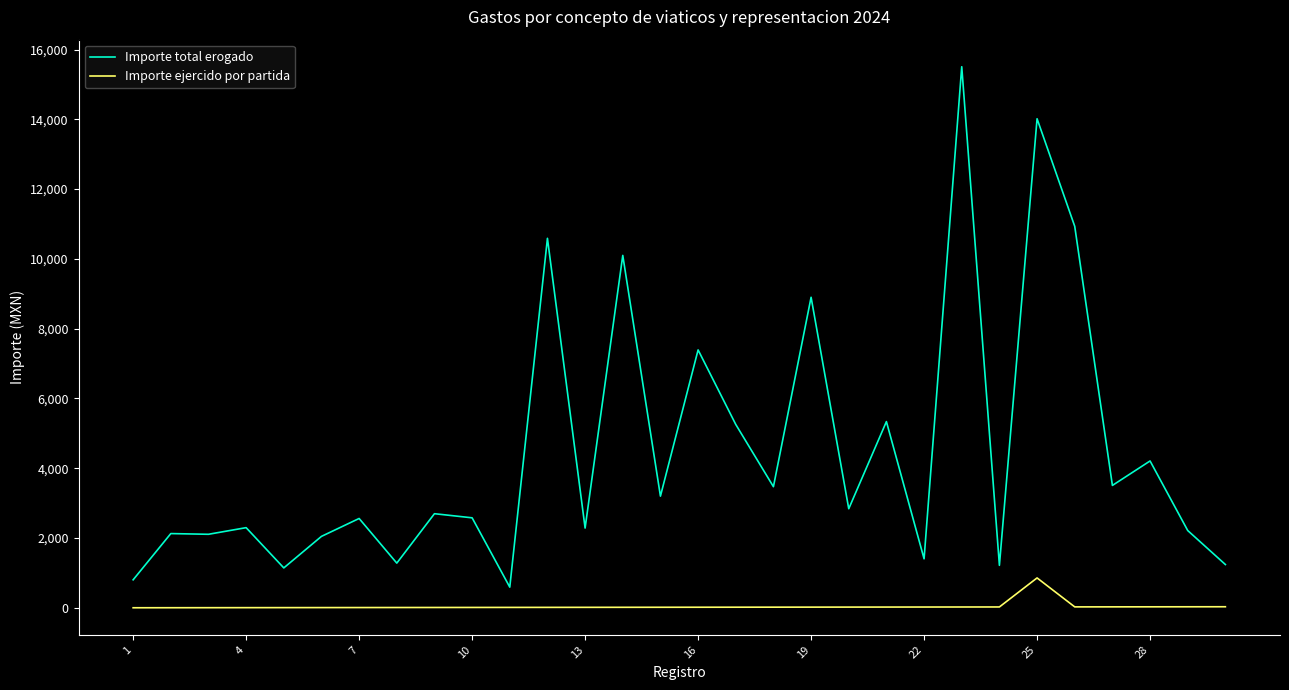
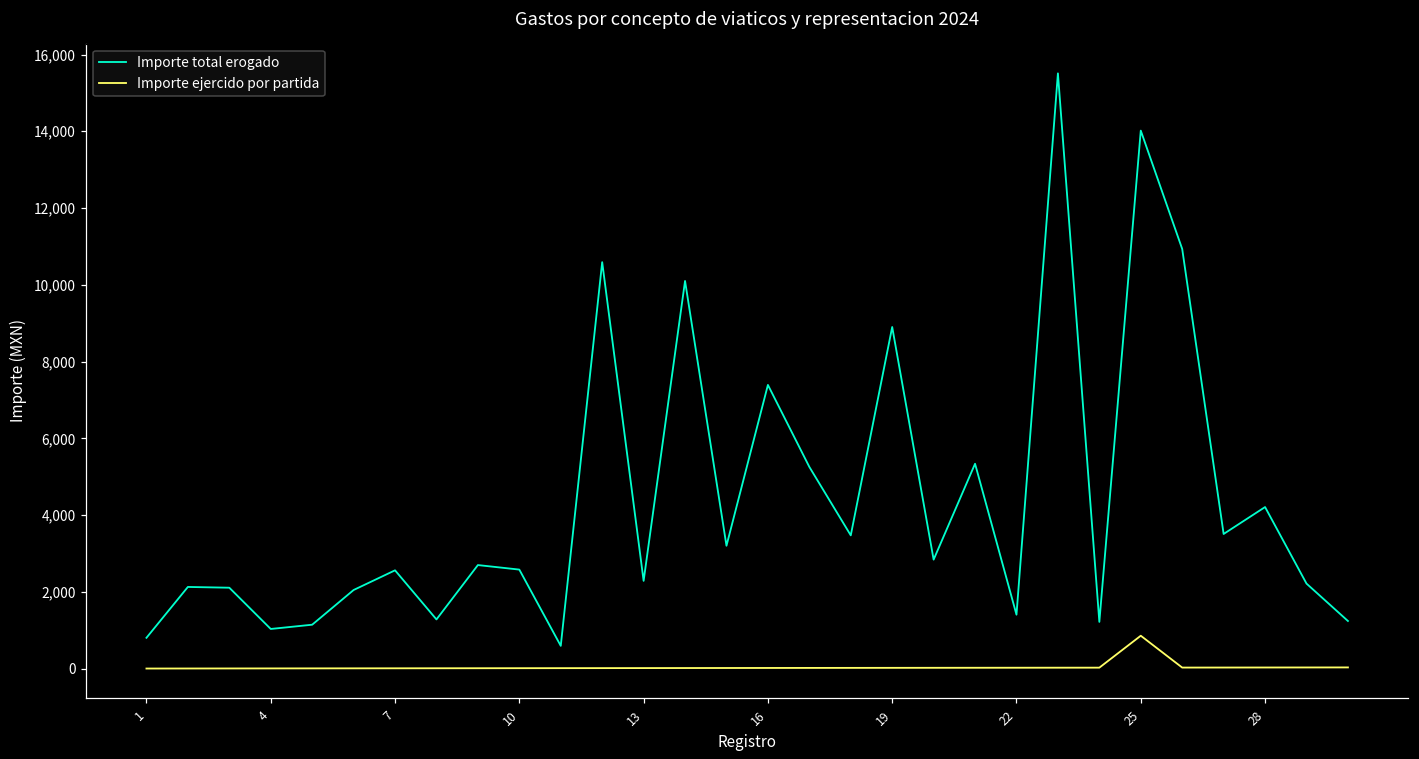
Importe total erogado, 4: 2,300 -> 1,000
